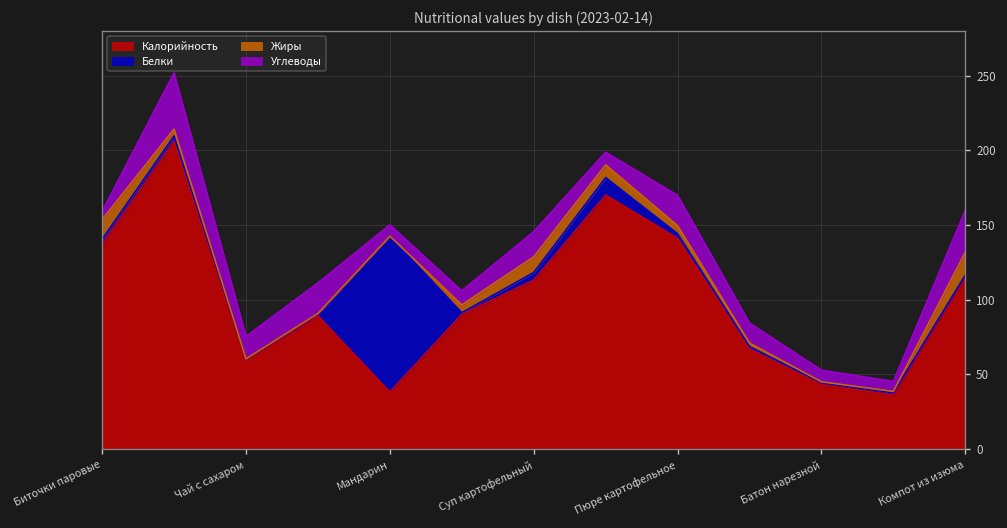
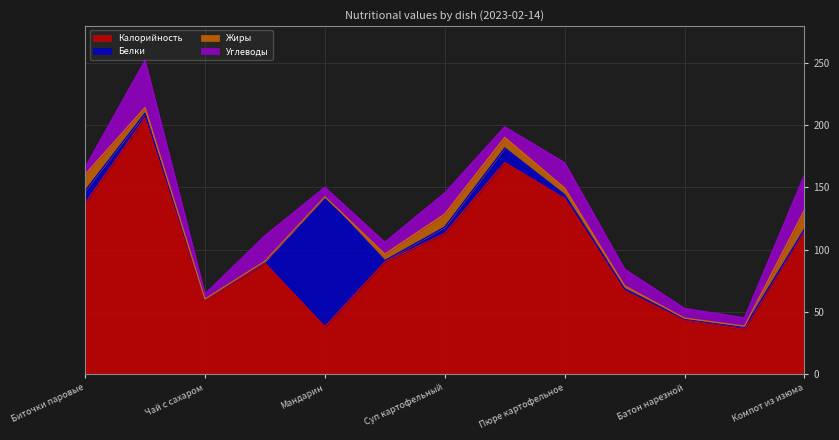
Белки, Биточки паровые: 3 -> 10
Углеводы, Чай с сахаром: 15 -> 4
